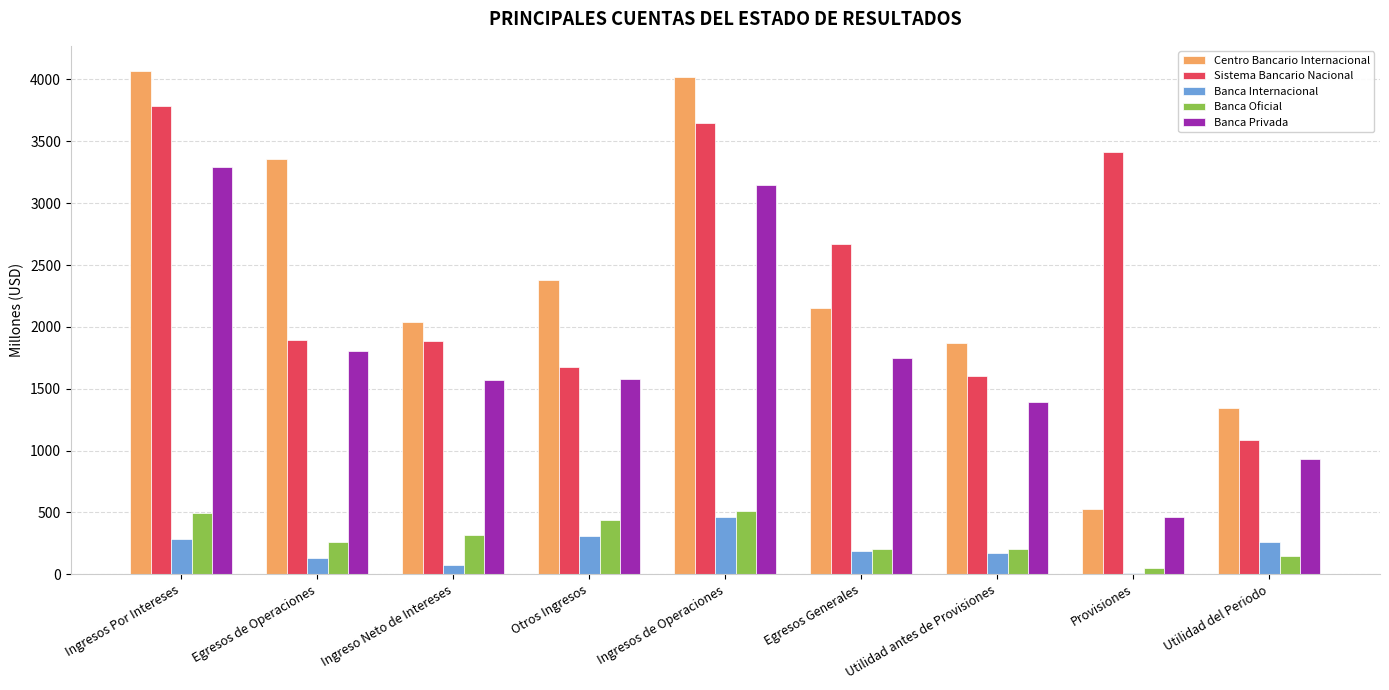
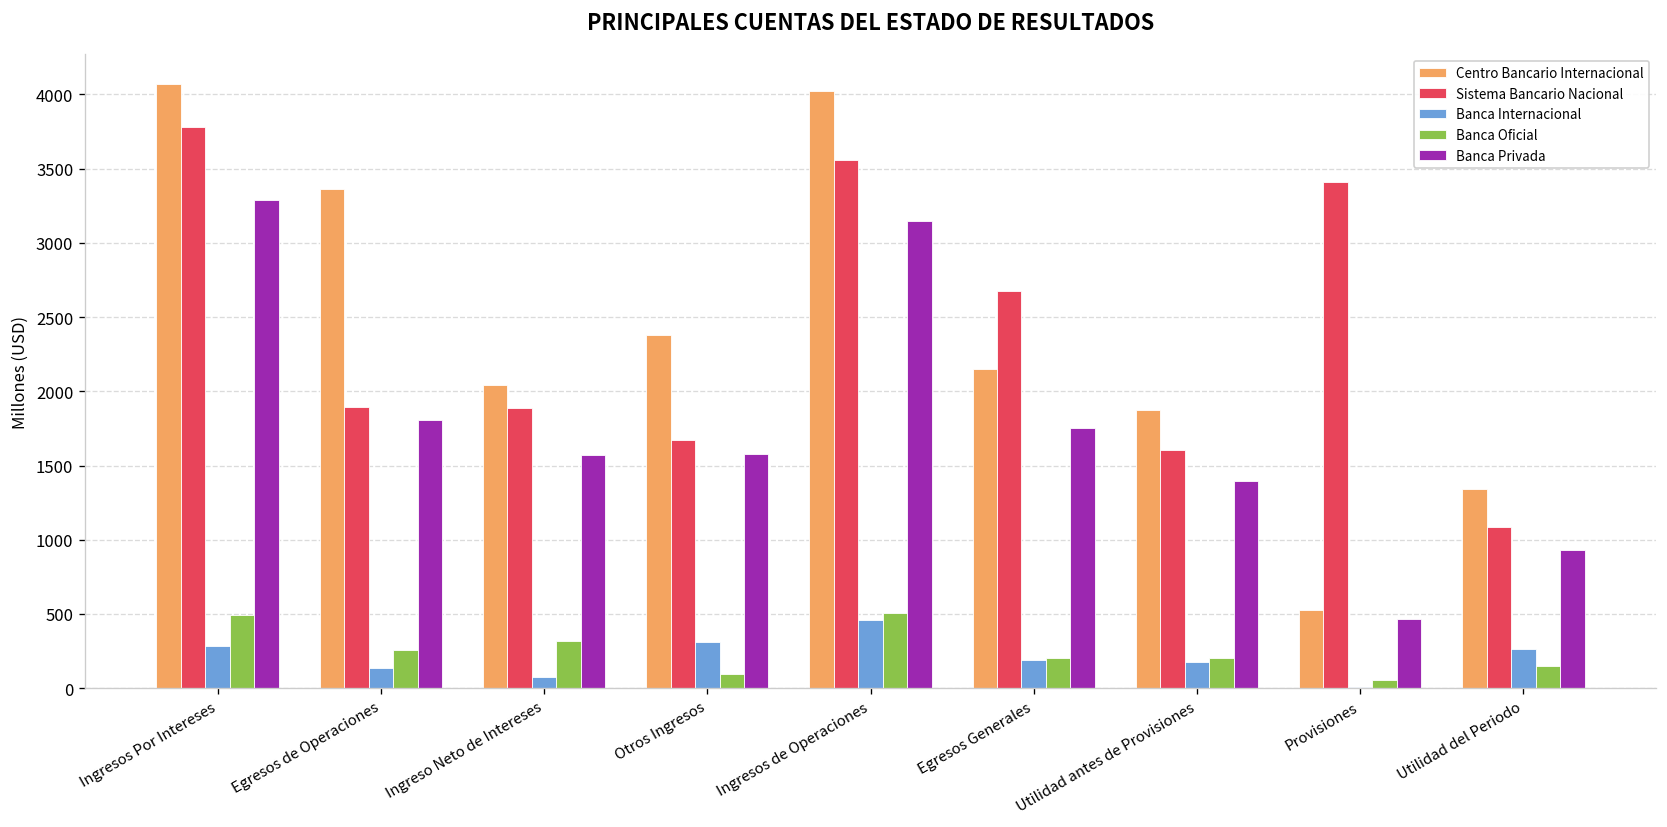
Banca Oficial, Otros Ingresos: 440 -> 100
Sistema Bancario Nacional, Ingresos de Operaciones: 3650 -> 3560
